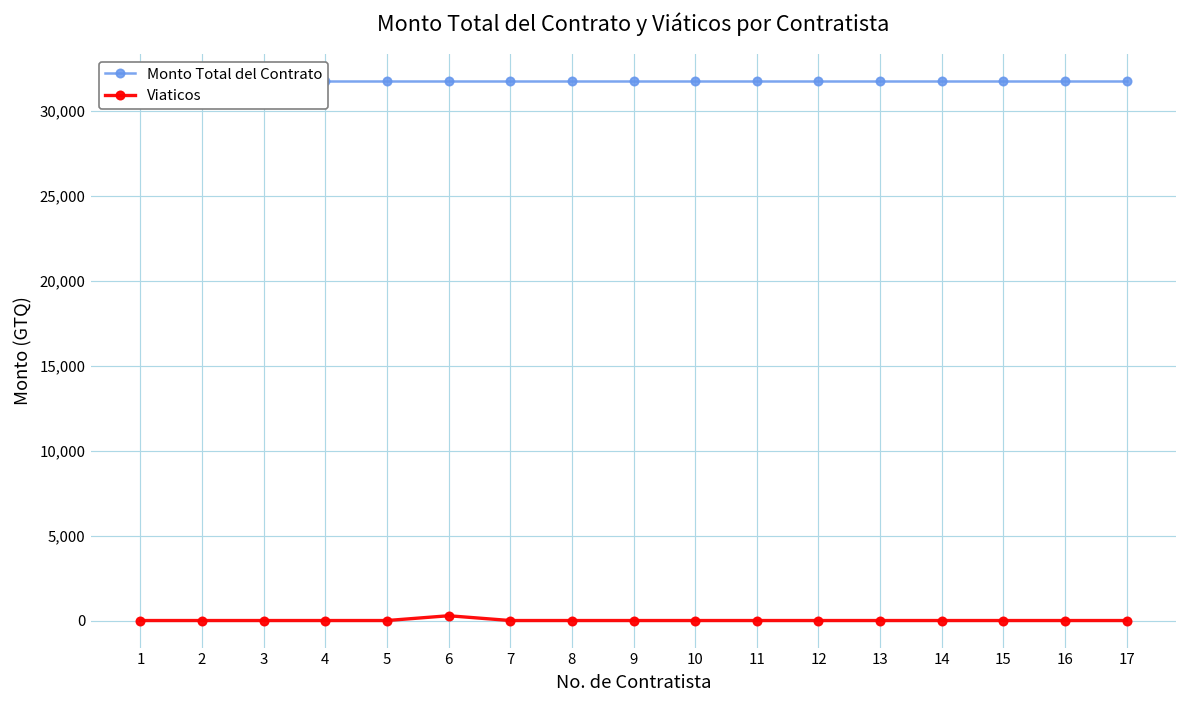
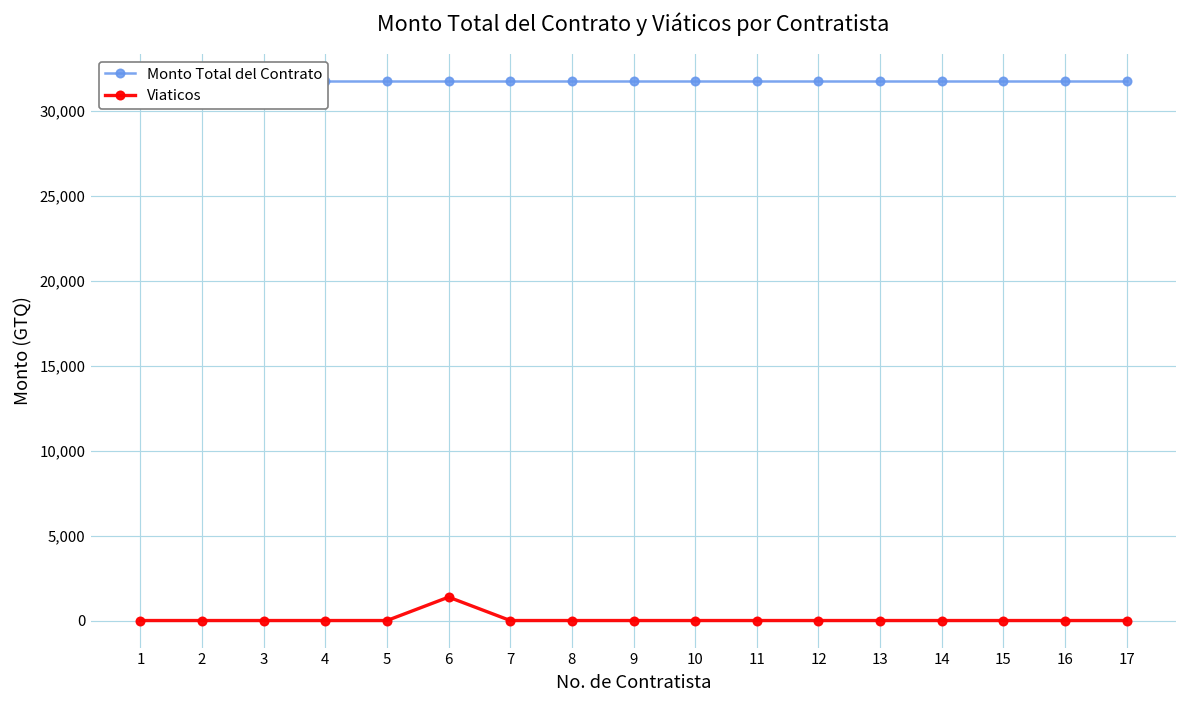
Viaticos, 6: 300 -> 1,400
